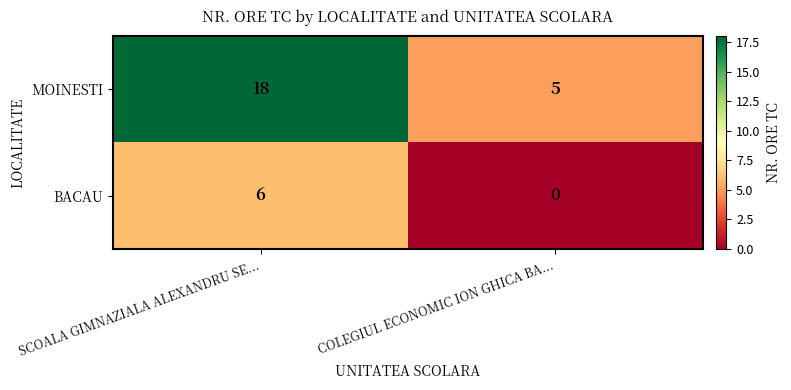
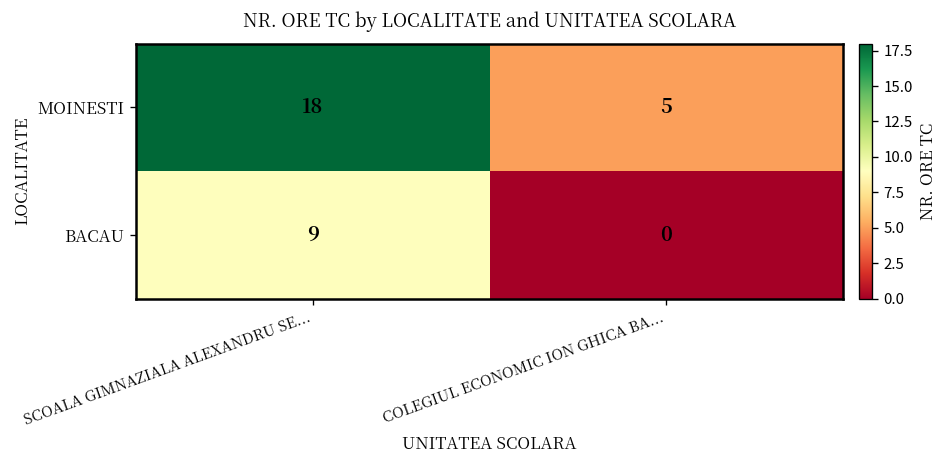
BACAU, SCOALA GIMNAZIALA ALEXANDRU SE...: 6 -> 9
